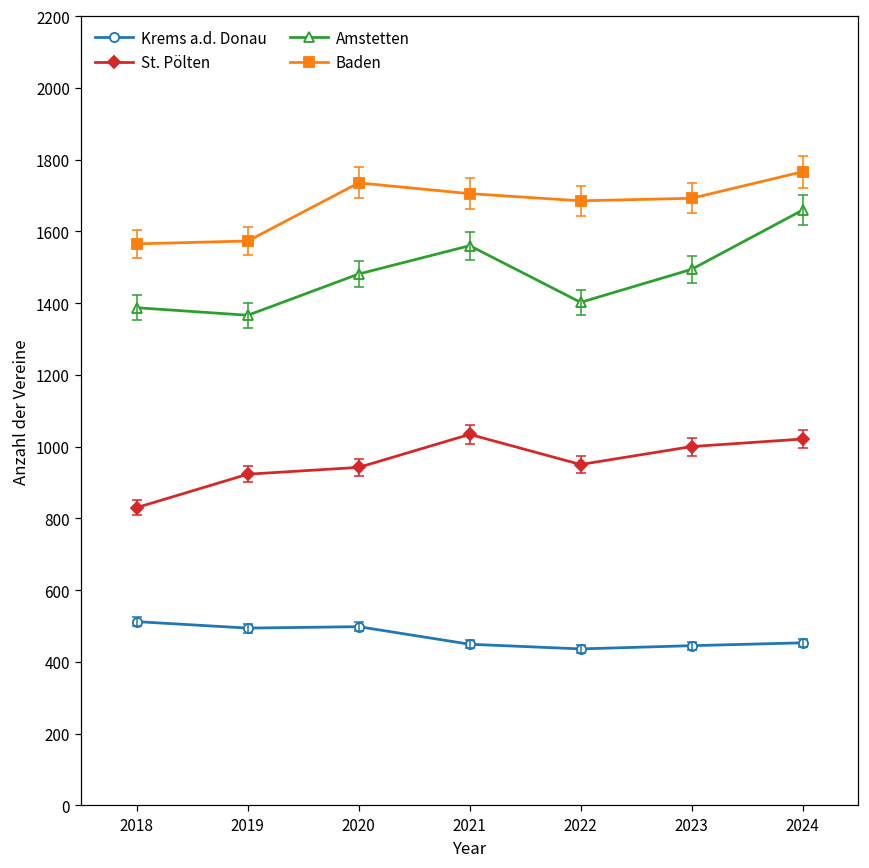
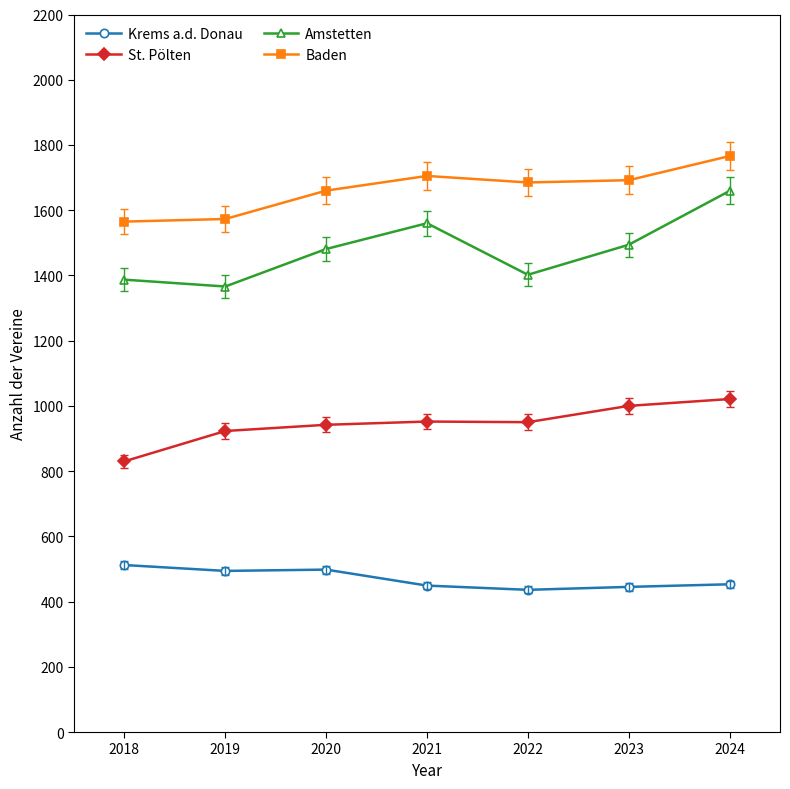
Baden, 2020: 1740 -> 1660
St. Pölten, 2021: 1030 -> 950
